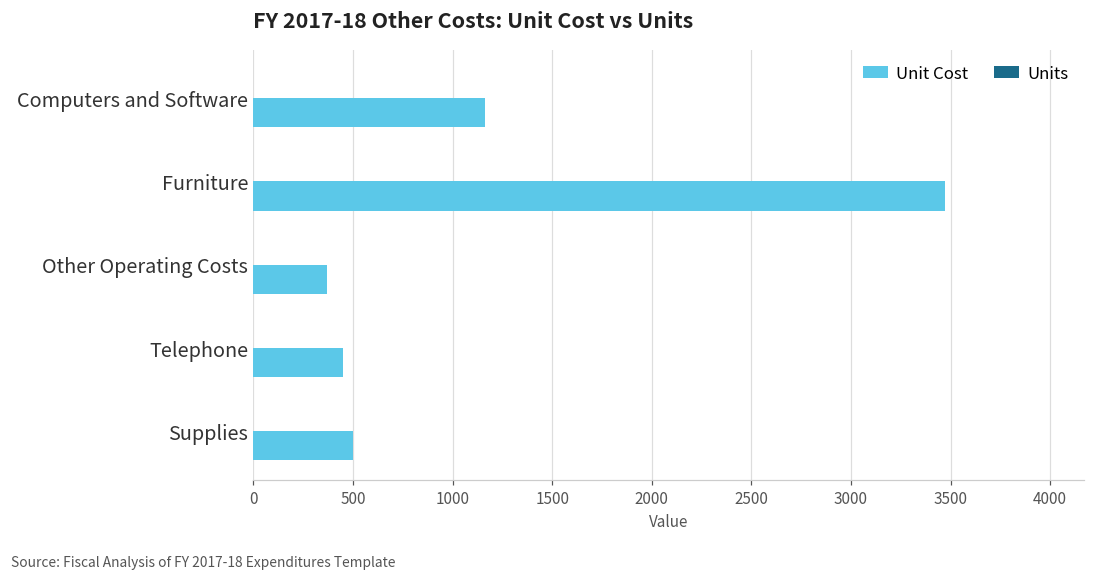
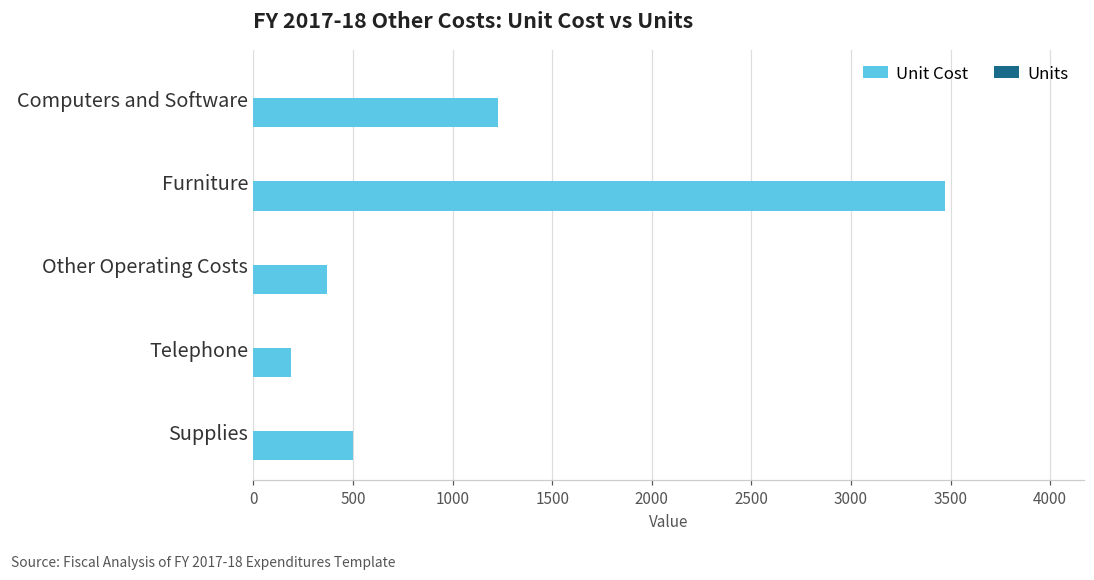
Unit Cost, Computers and Software: 1160 -> 1230
Unit Cost, Telephone: 450 -> 190
